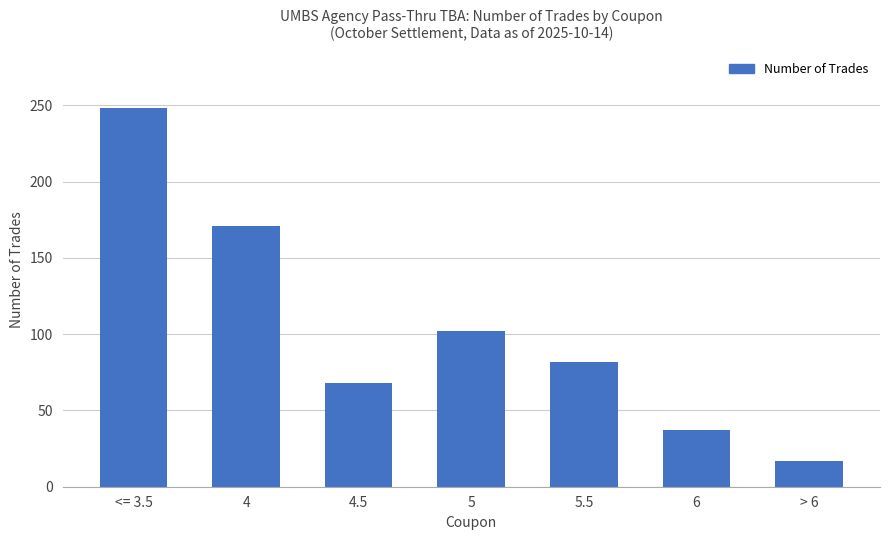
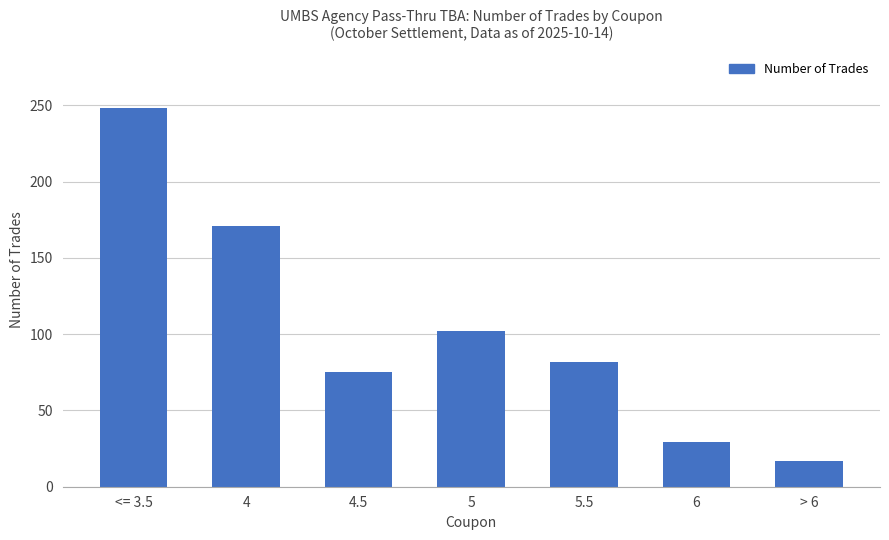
4.5: 68 -> 75
6: 37 -> 29
